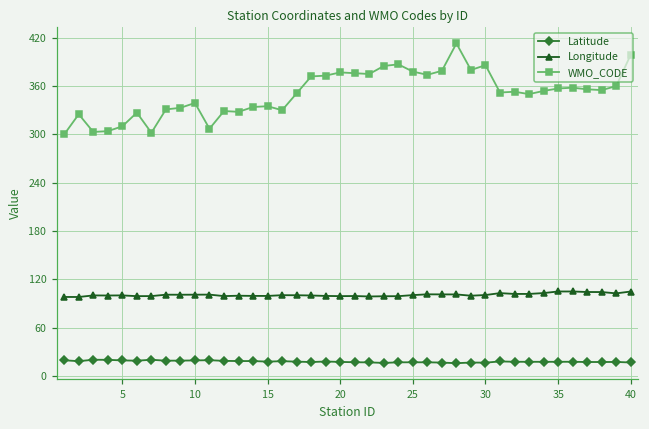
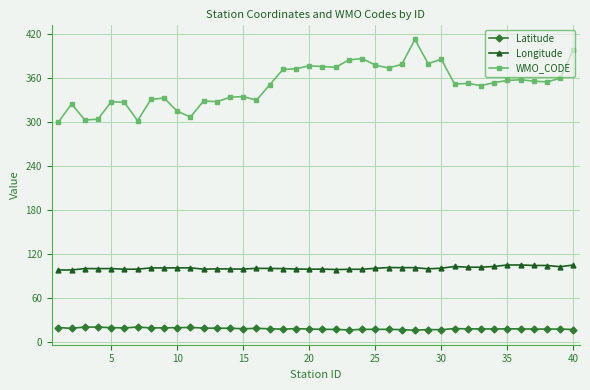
WMO_CODE, 5: 310 -> 330
WMO_CODE, 10: 340 -> 320
